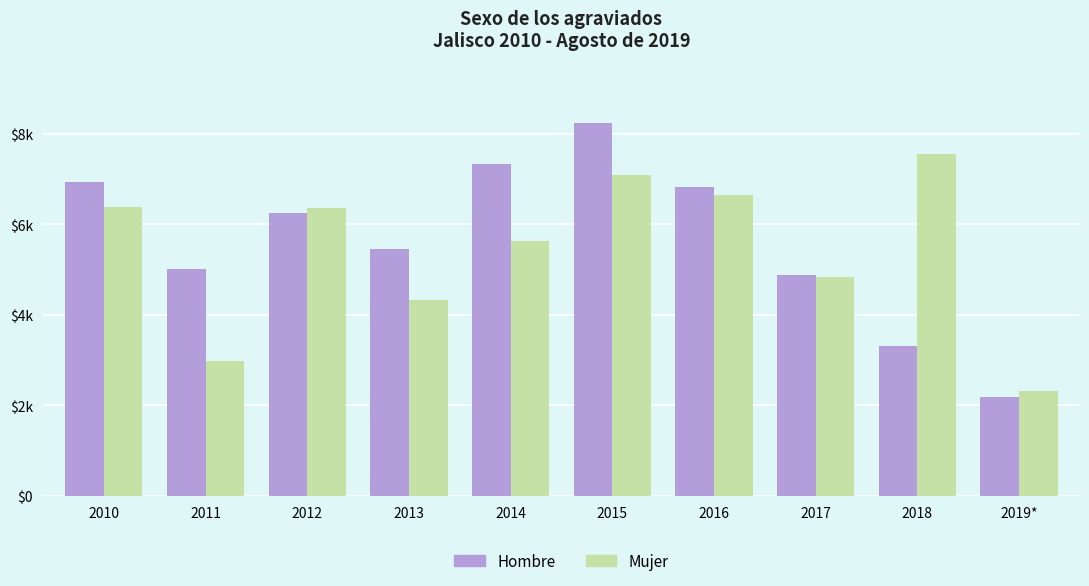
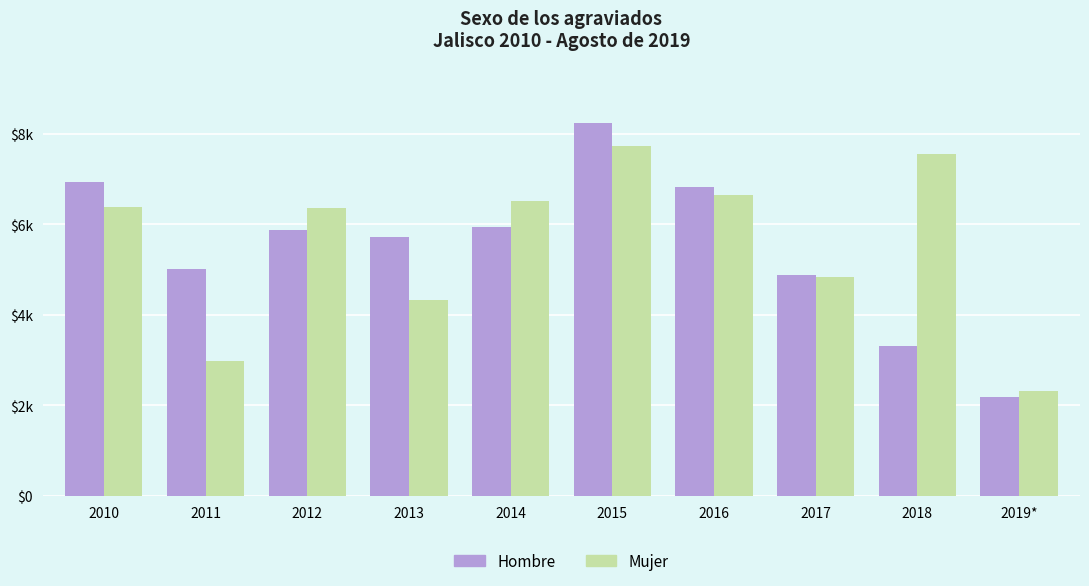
Hombre, 2012: $6300 -> $5900
Hombre, 2013: $5500 -> $5700
Hombre, 2014: $7300 -> $5900
Mujer, 2014: $5600 -> $6500
Mujer, 2015: $7100 -> $7700
